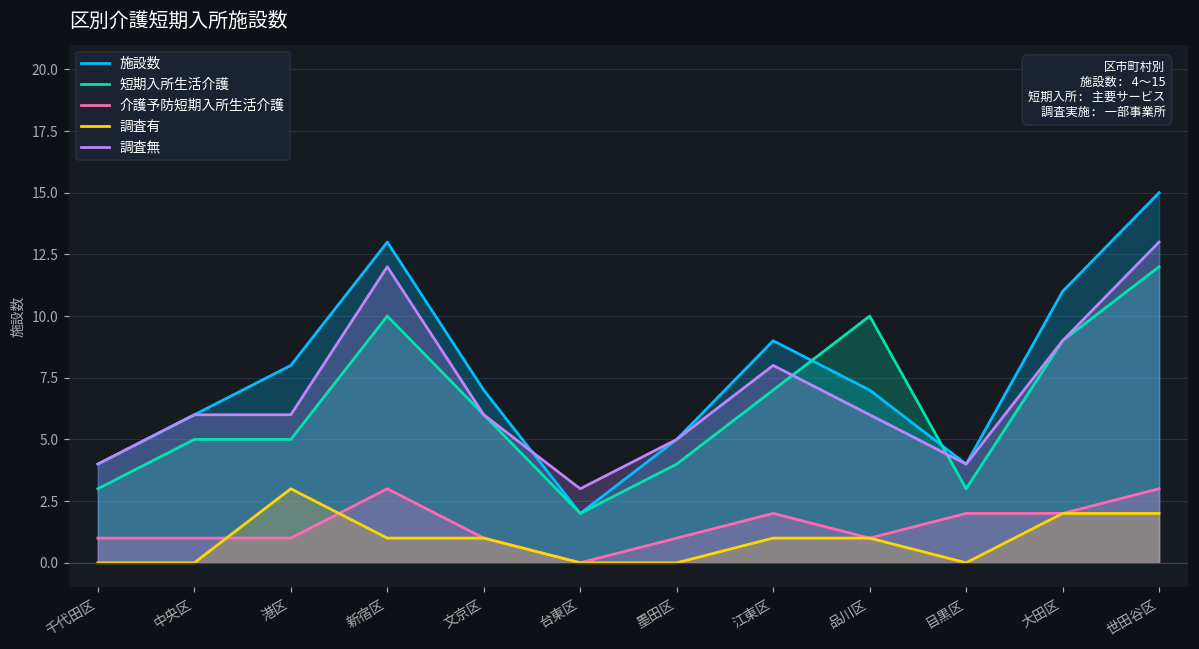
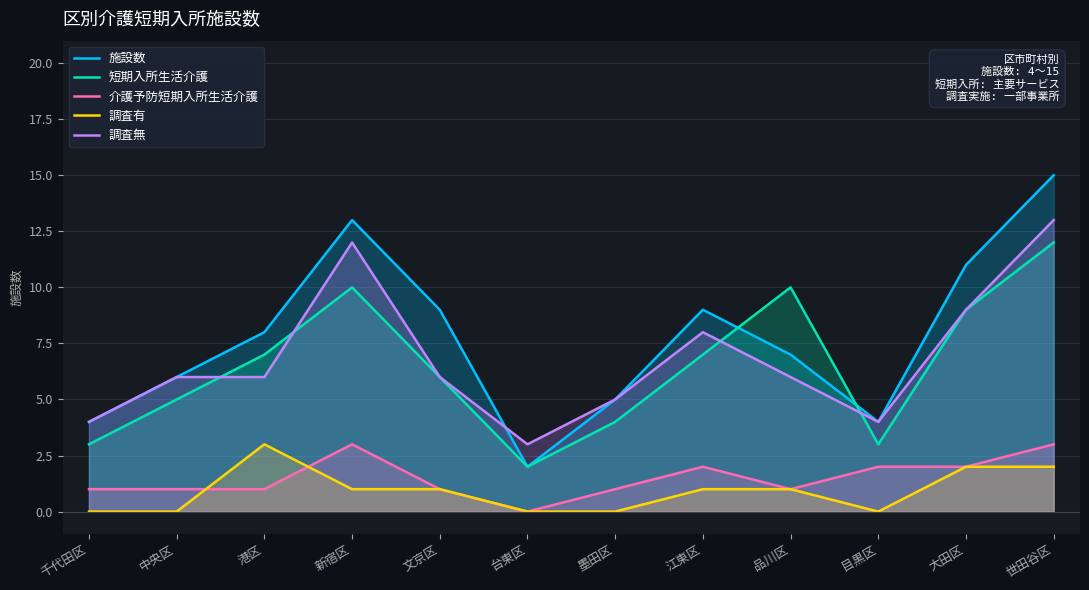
短期入所生活介護, 港区: 5 -> 7
施設数, 文京区: 7 -> 9
